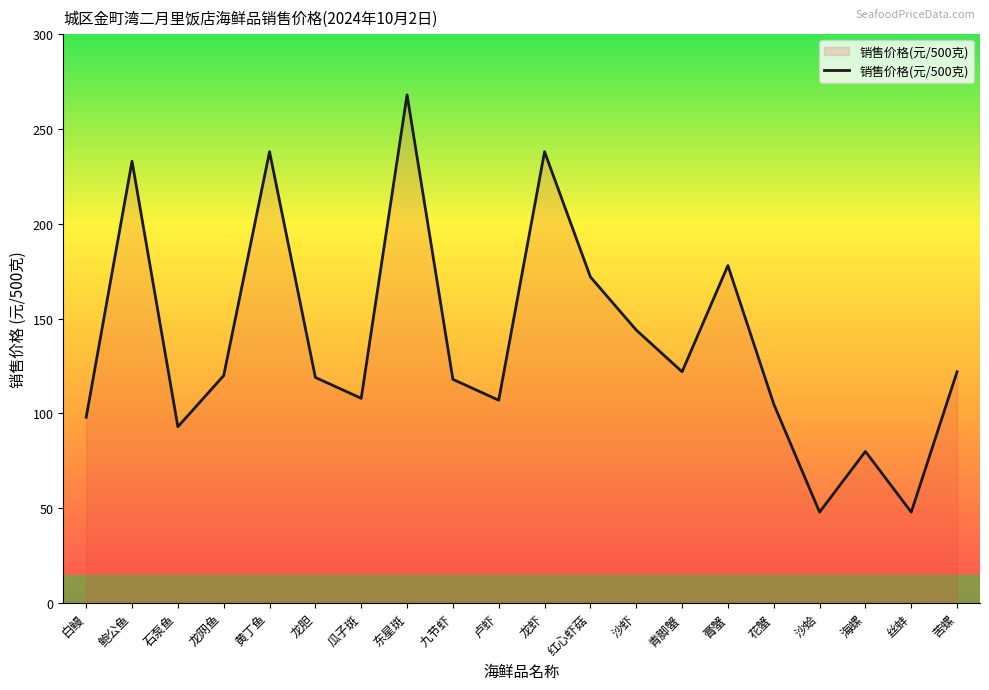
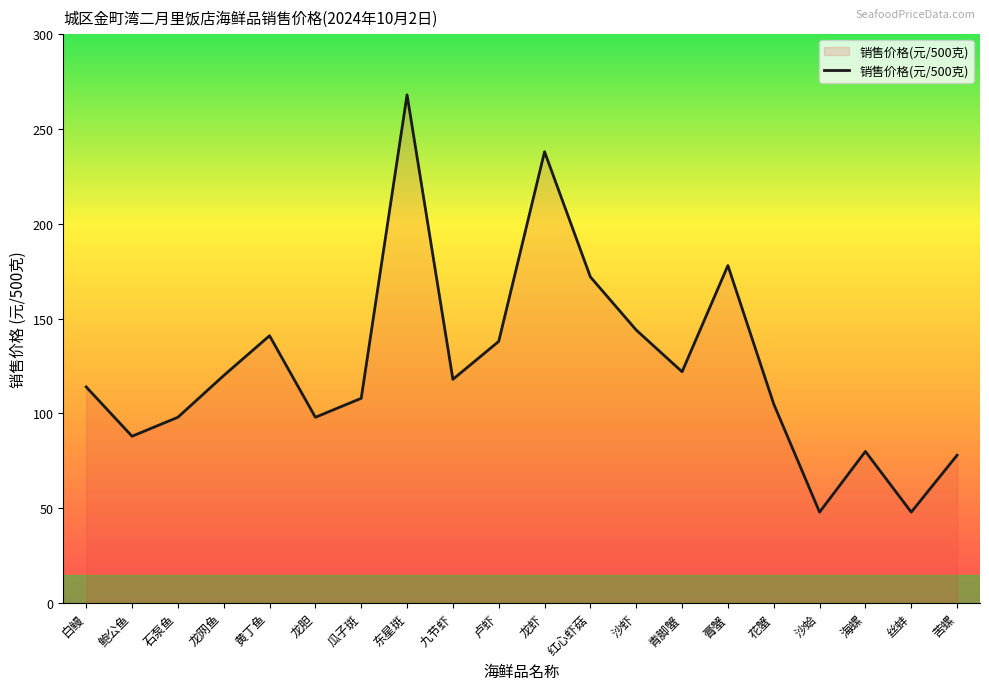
白鳗: 98 -> 114
鲍公鱼: 233 -> 88
石泵鱼: 93 -> 98
黄丁鱼: 238 -> 141
龙胆: 119 -> 98
卢虾: 107 -> 138
苦螺: 122 -> 78
